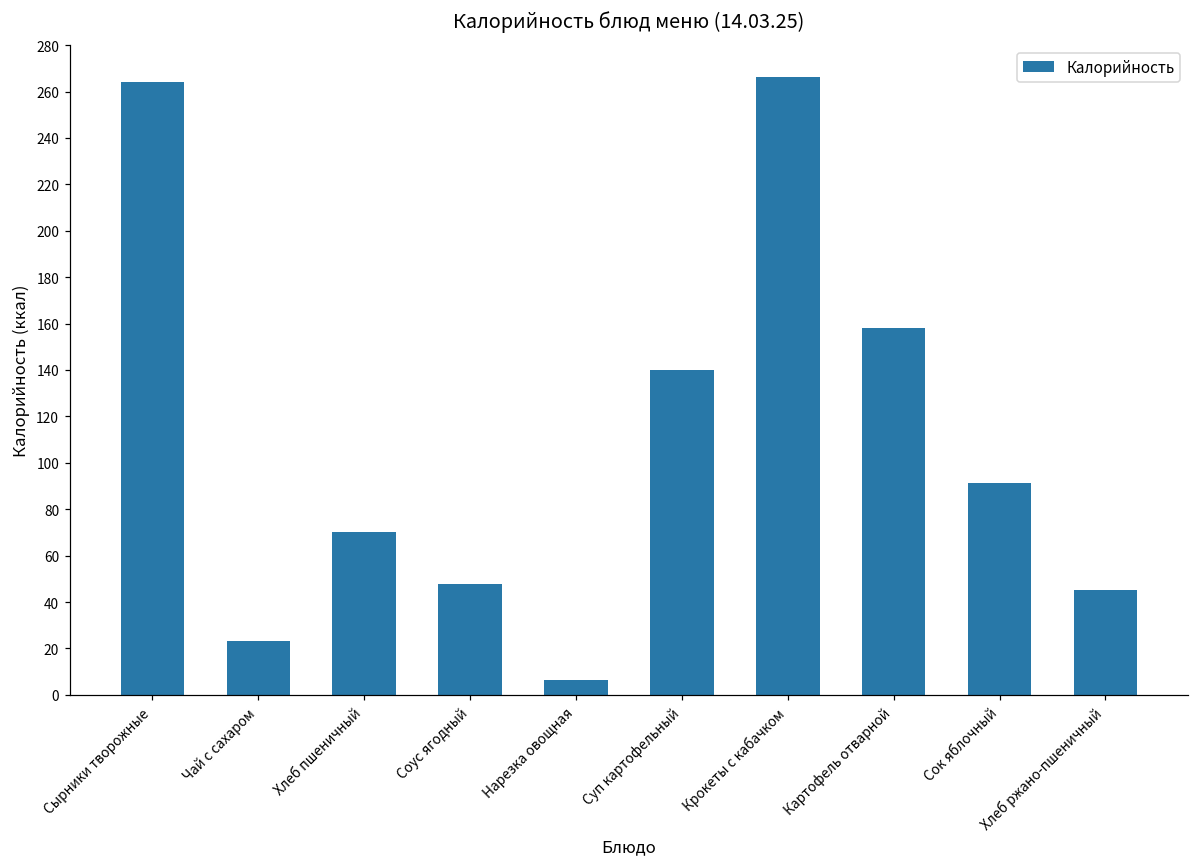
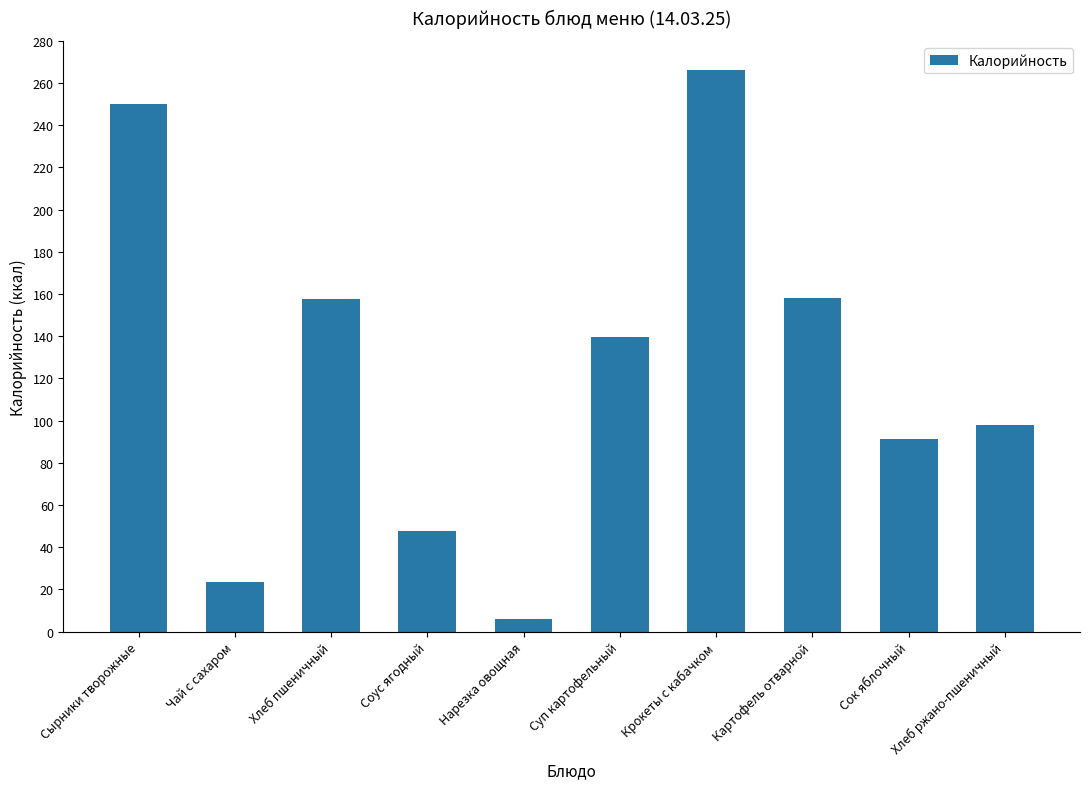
Сырники творожные: 264 -> 250
Хлеб пшеничный: 70 -> 158
Хлеб ржано-пшеничный: 45 -> 98
